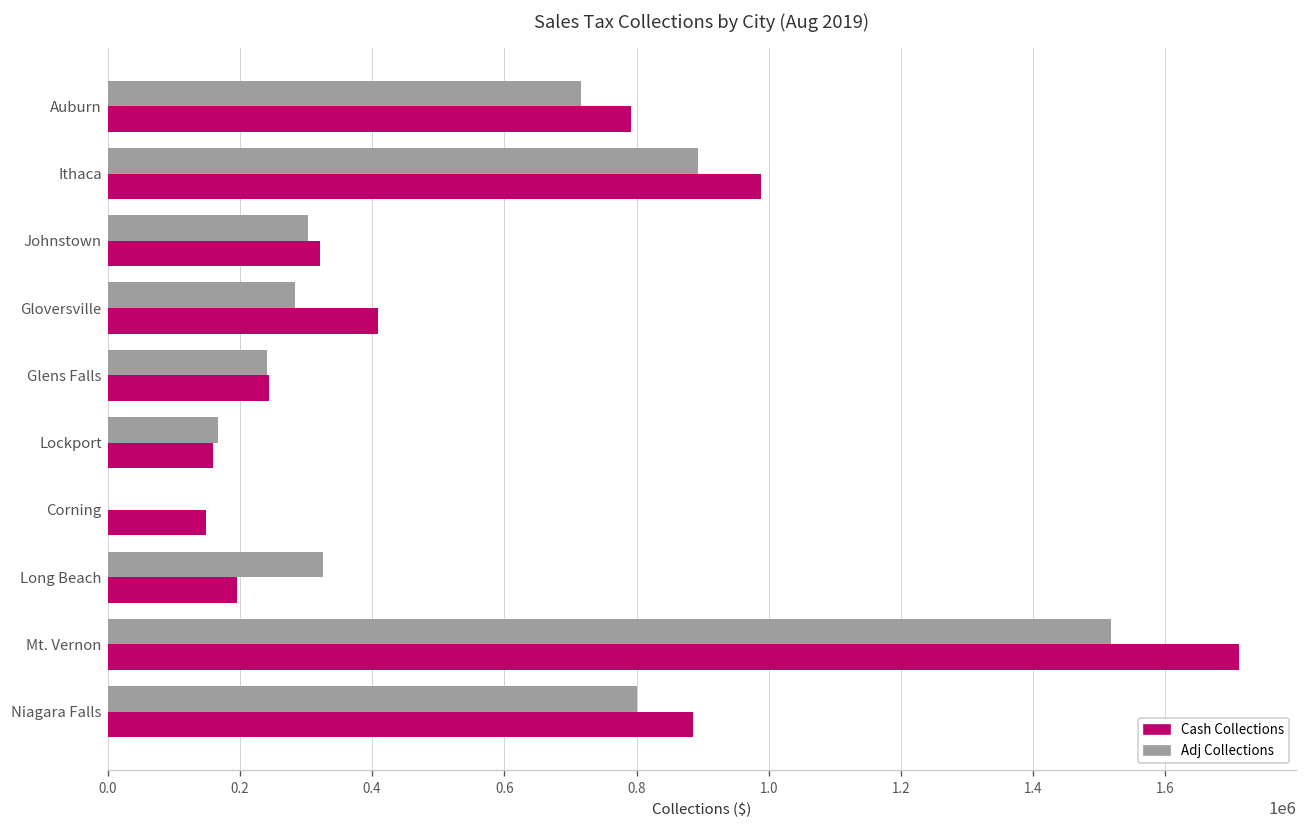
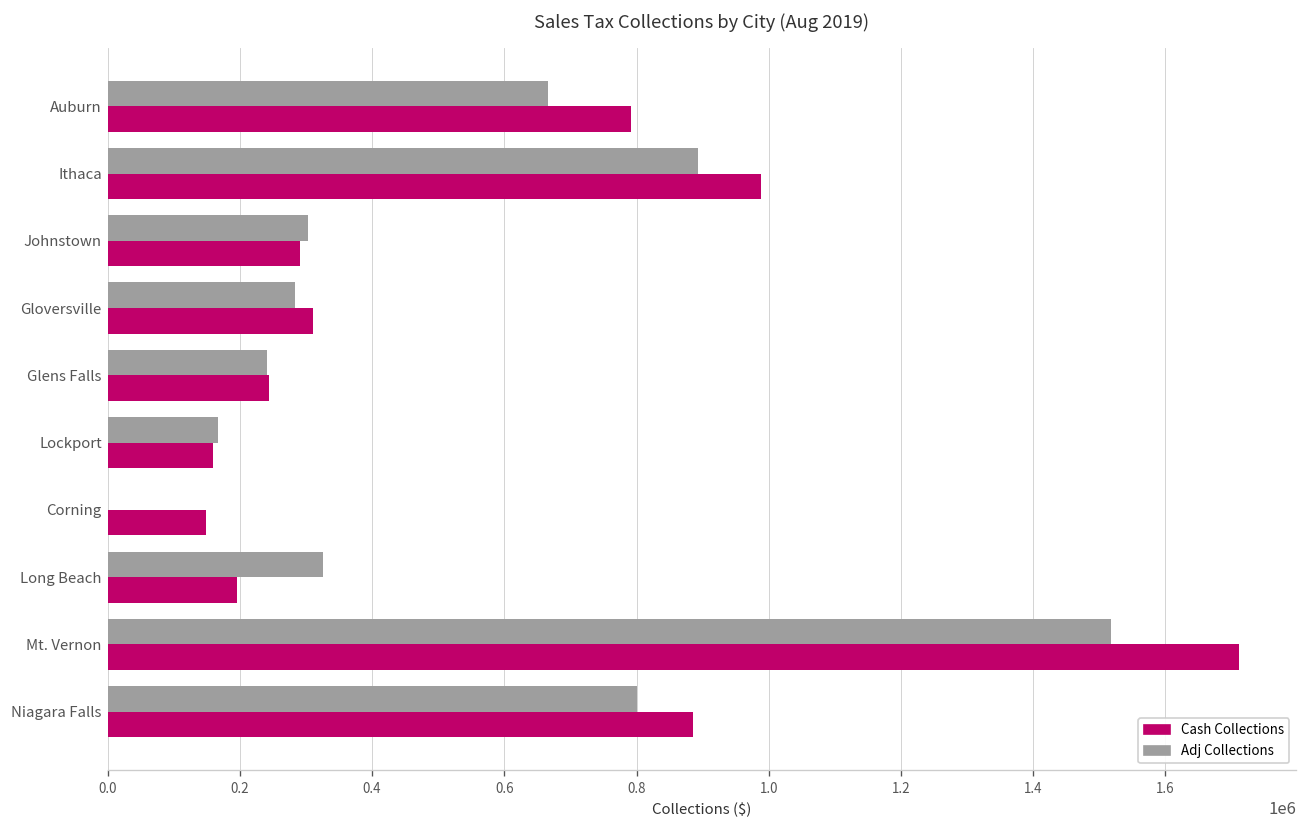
Adj Collections, Auburn: 720000 -> 670000
Cash Collections, Johnstown: 320000 -> 290000
Cash Collections, Gloversville: 410000 -> 310000
